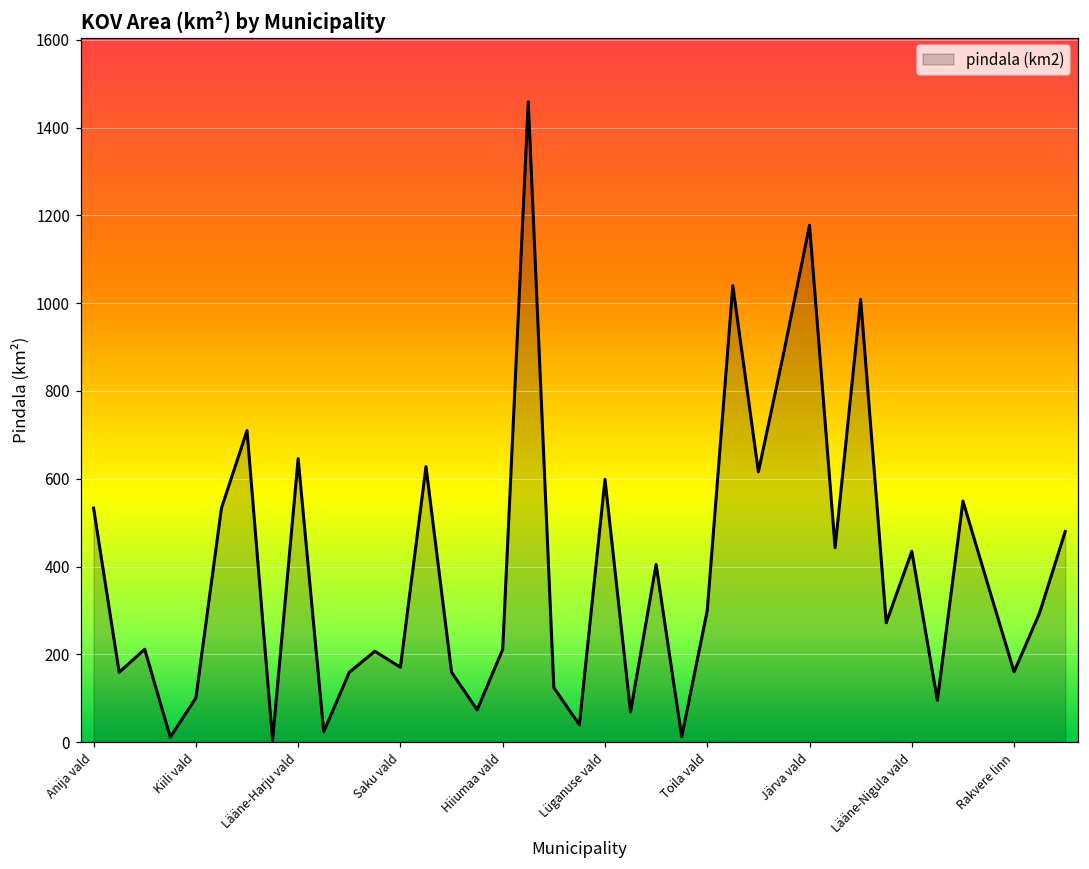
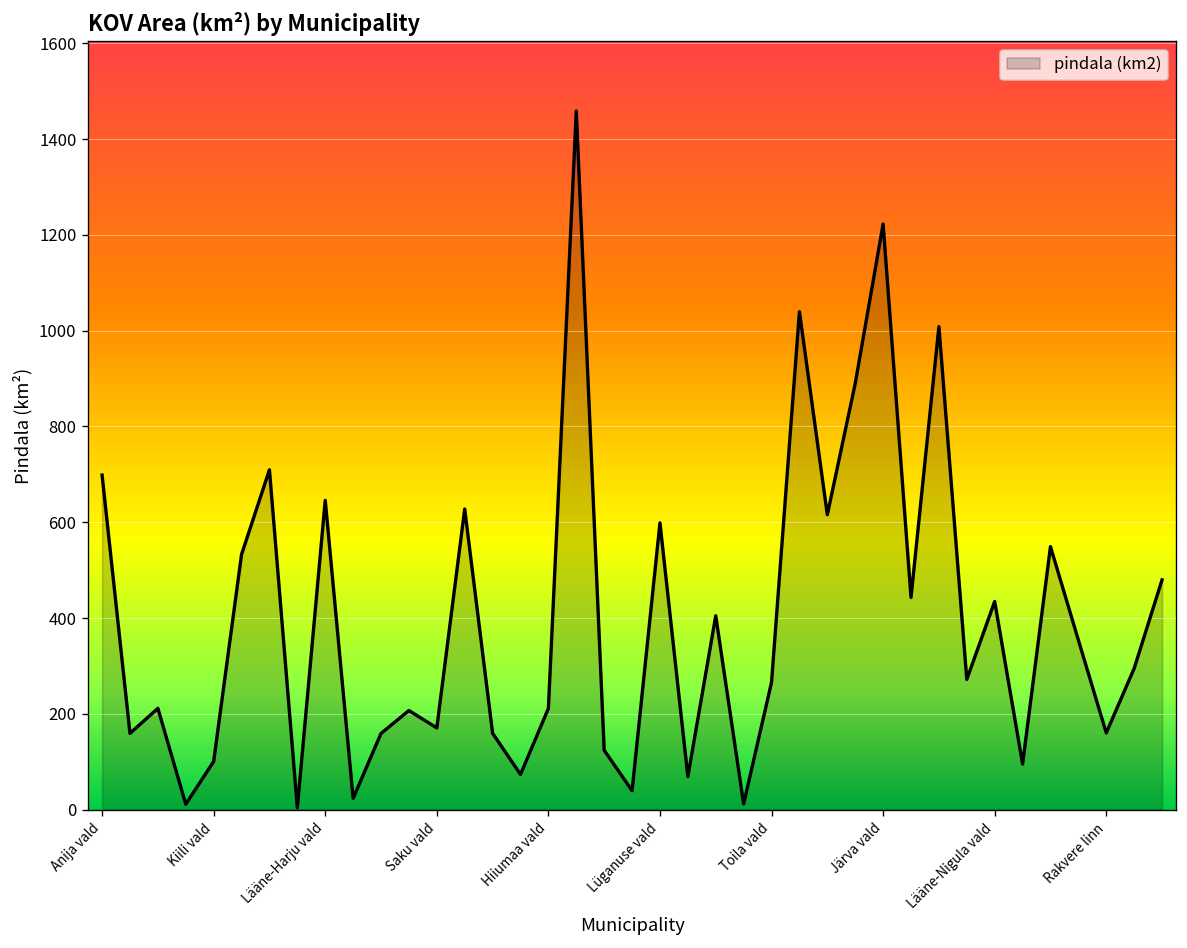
Anija vald: 530 -> 700
Toila vald: 300 -> 270
Järva vald: 1180 -> 1220
